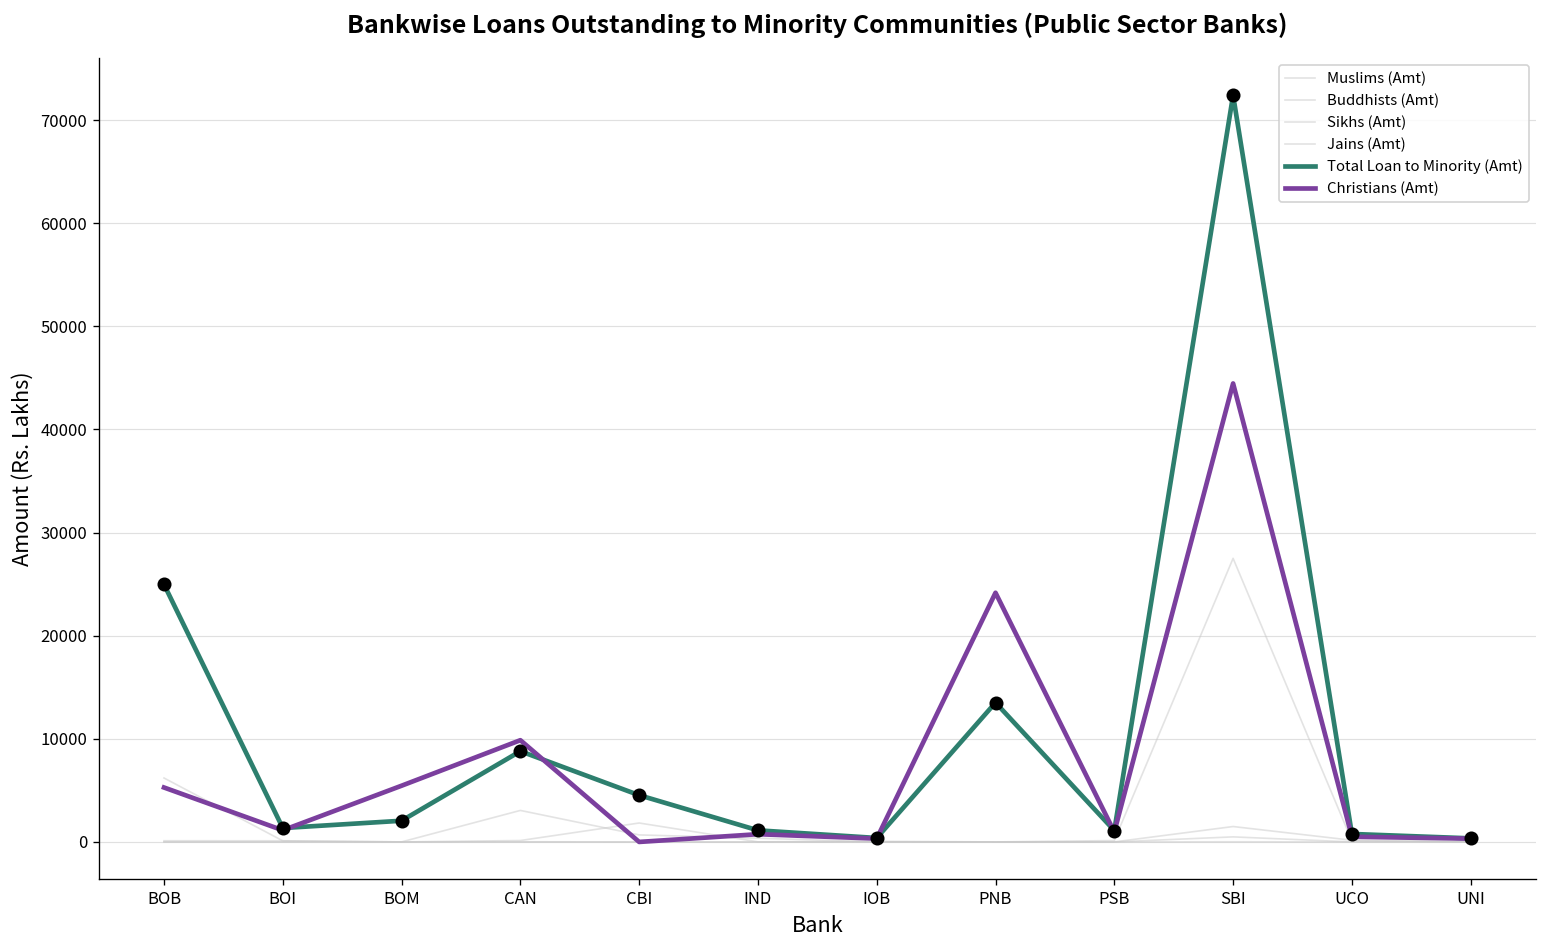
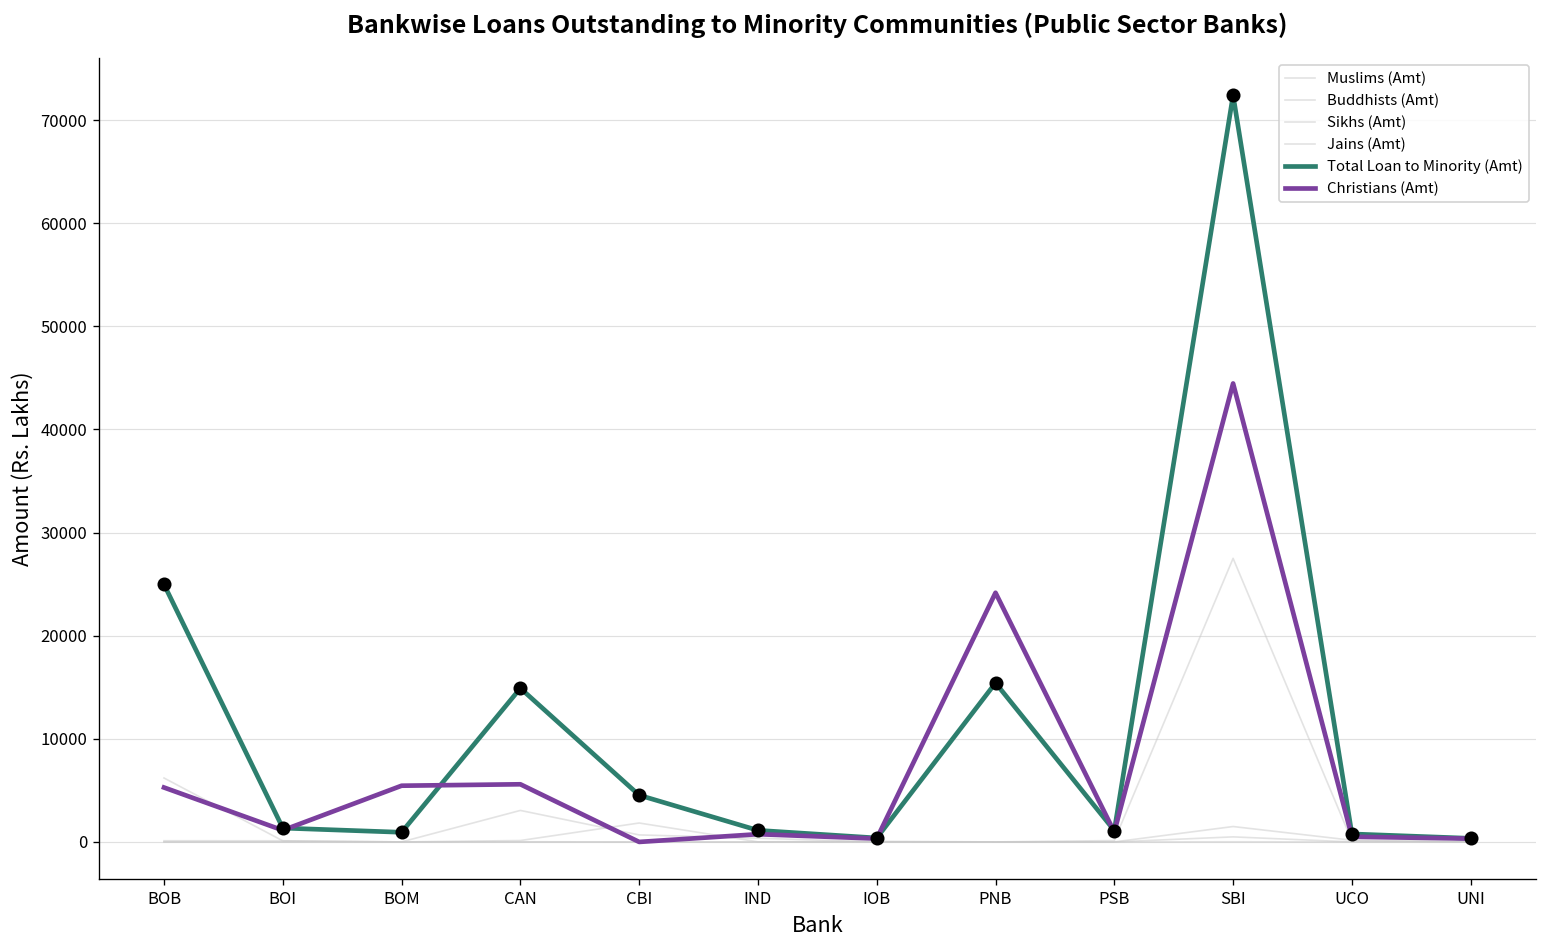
Total Loan to Minority (Amt), BOM: 2000 -> 1000
Total Loan to Minority (Amt), CAN: 9000 -> 15000
Christians (Amt), CAN: 10000 -> 6000
Total Loan to Minority (Amt), PNB: 14000 -> 15000
